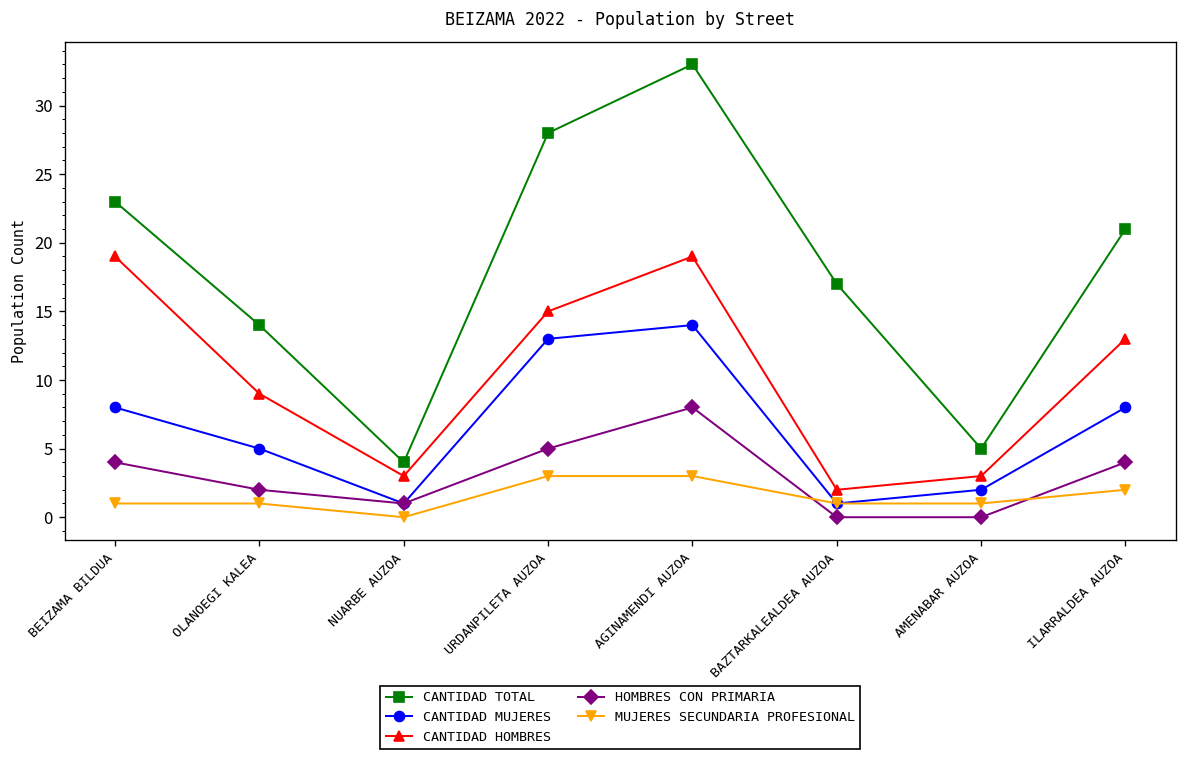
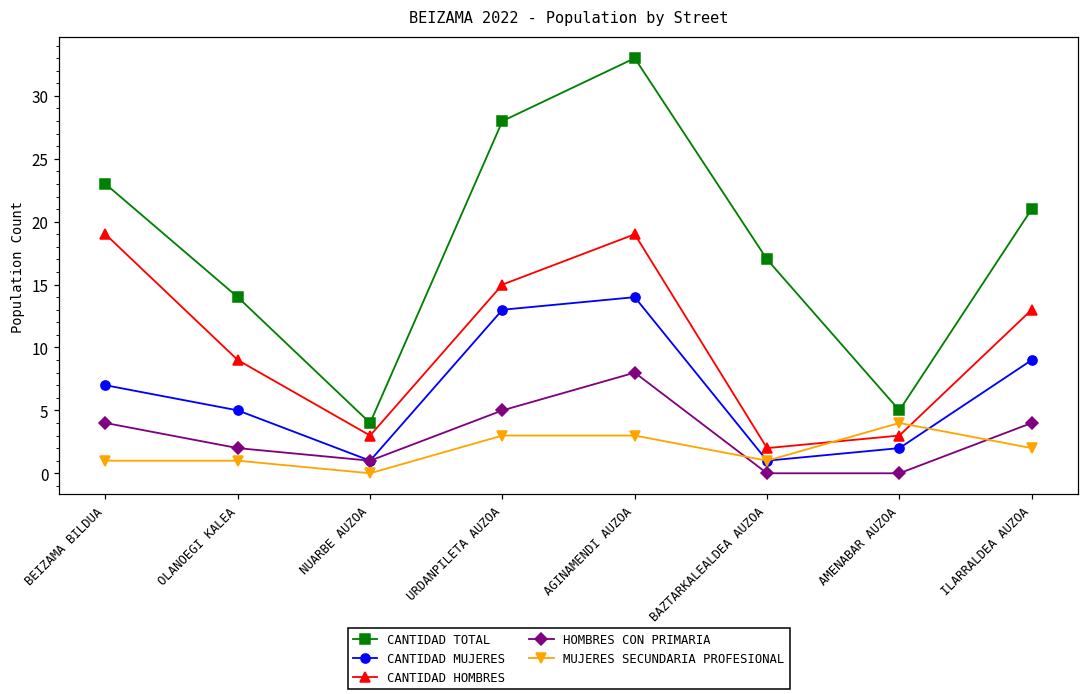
CANTIDAD MUJERES, BEIZAMA BILDUA: 8 -> 7
MUJERES SECUNDARIA PROFESIONAL, AMENABAR AUZOA: 1 -> 4
CANTIDAD MUJERES, ILARRALDEA AUZOA: 8 -> 9
